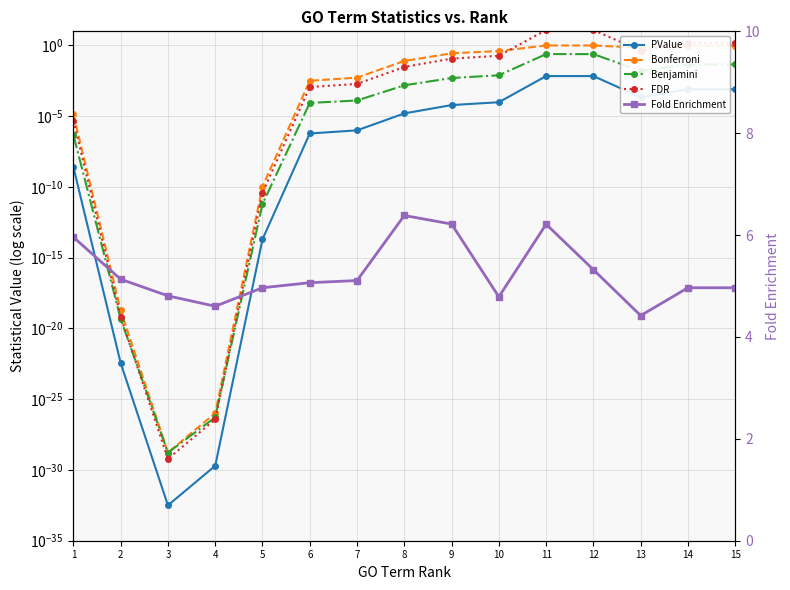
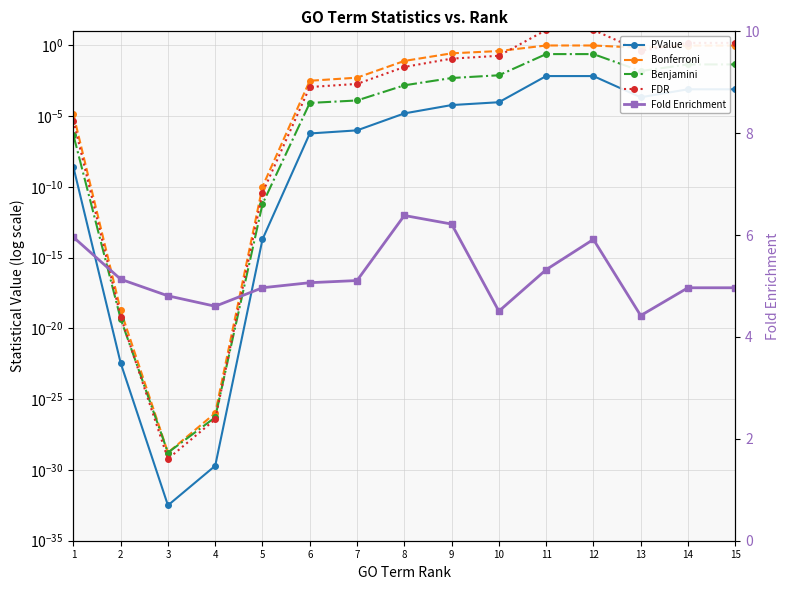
Fold Enrichment, 10: 4.8 -> 4.5
Fold Enrichment, 11: 6.2 -> 5.3
Fold Enrichment, 12: 5.3 -> 5.9
